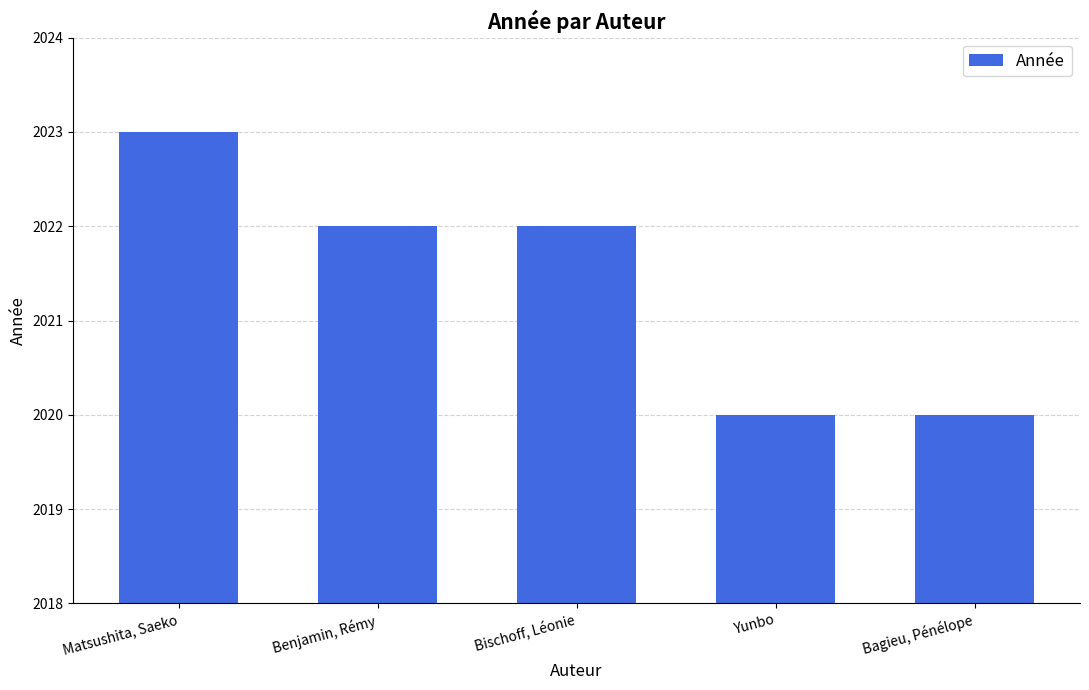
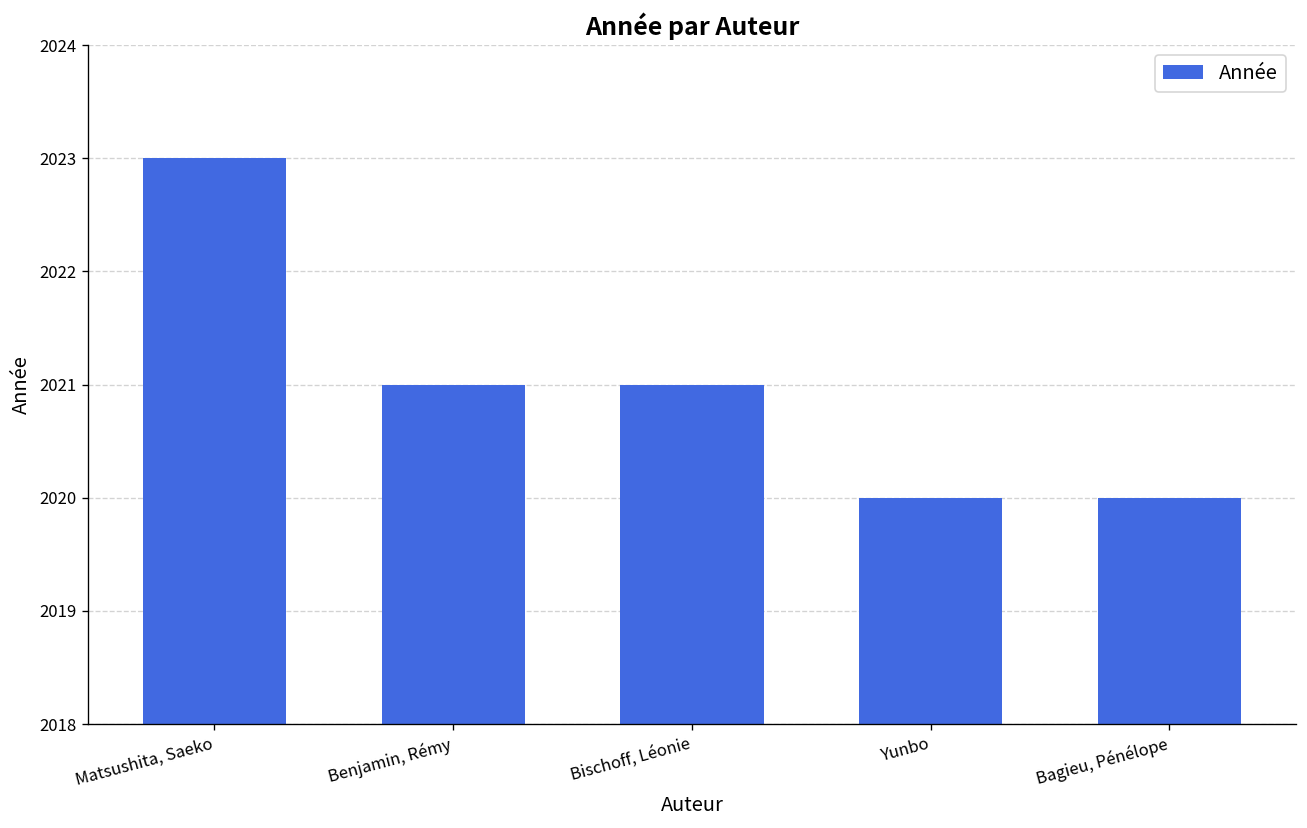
Benjamin, Rémy: 2022 -> 2021
Bischoff, Léonie: 2022 -> 2021
